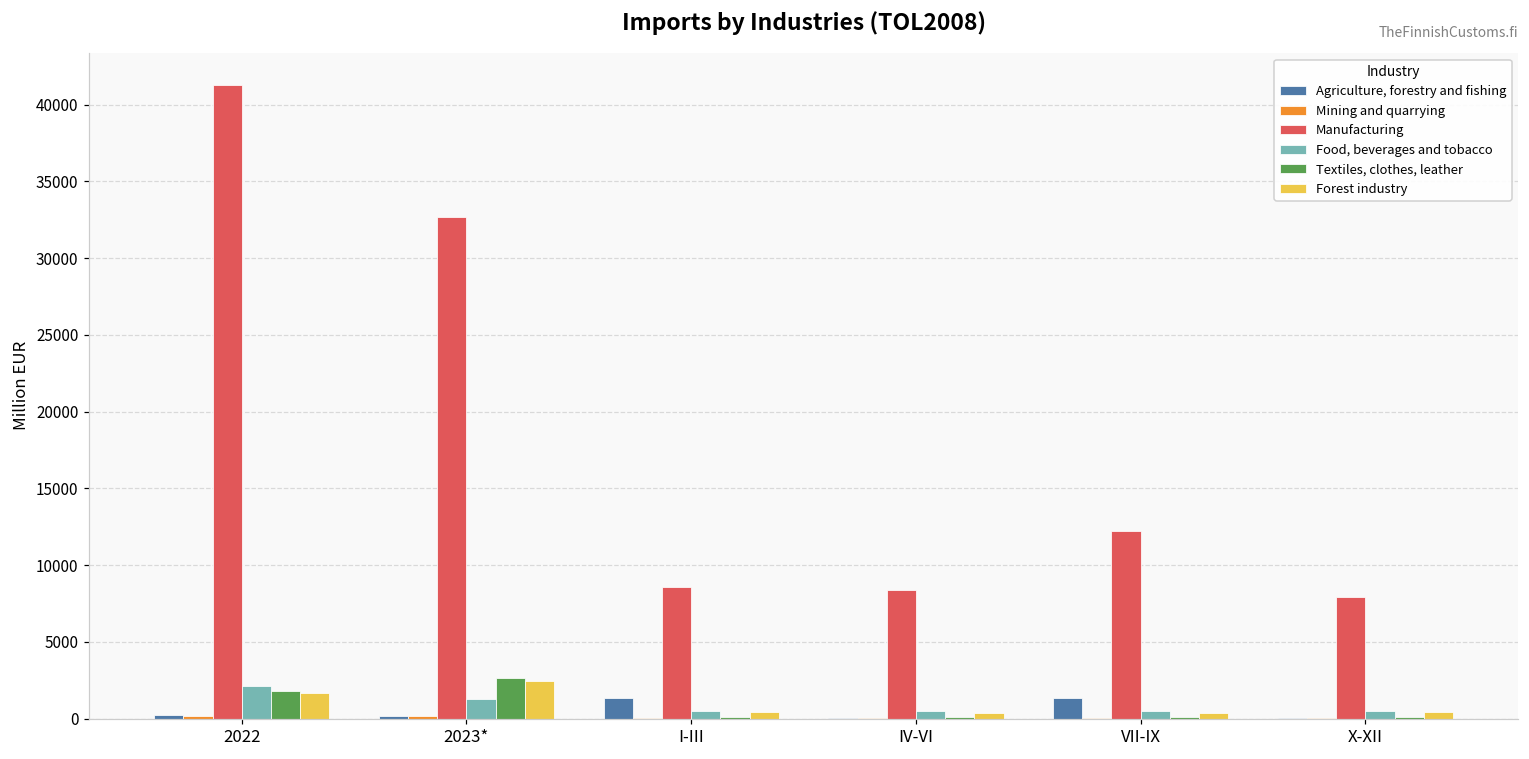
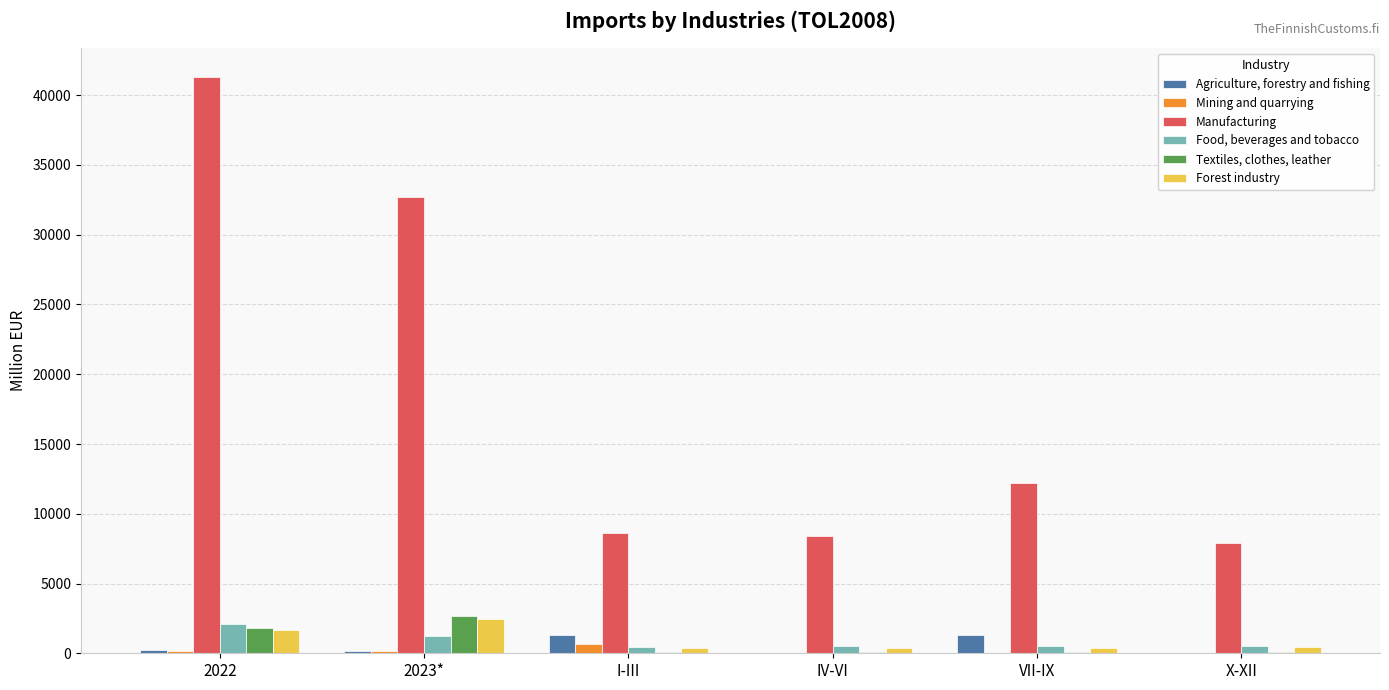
Mining and quarrying, I-III: 0 -> 600
